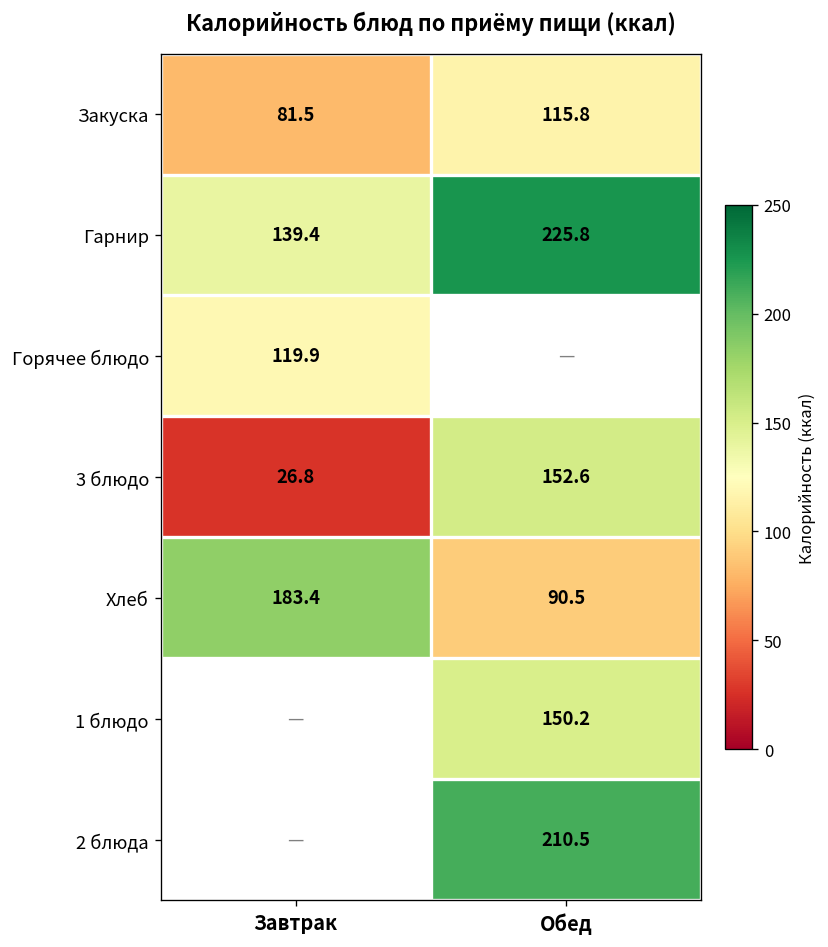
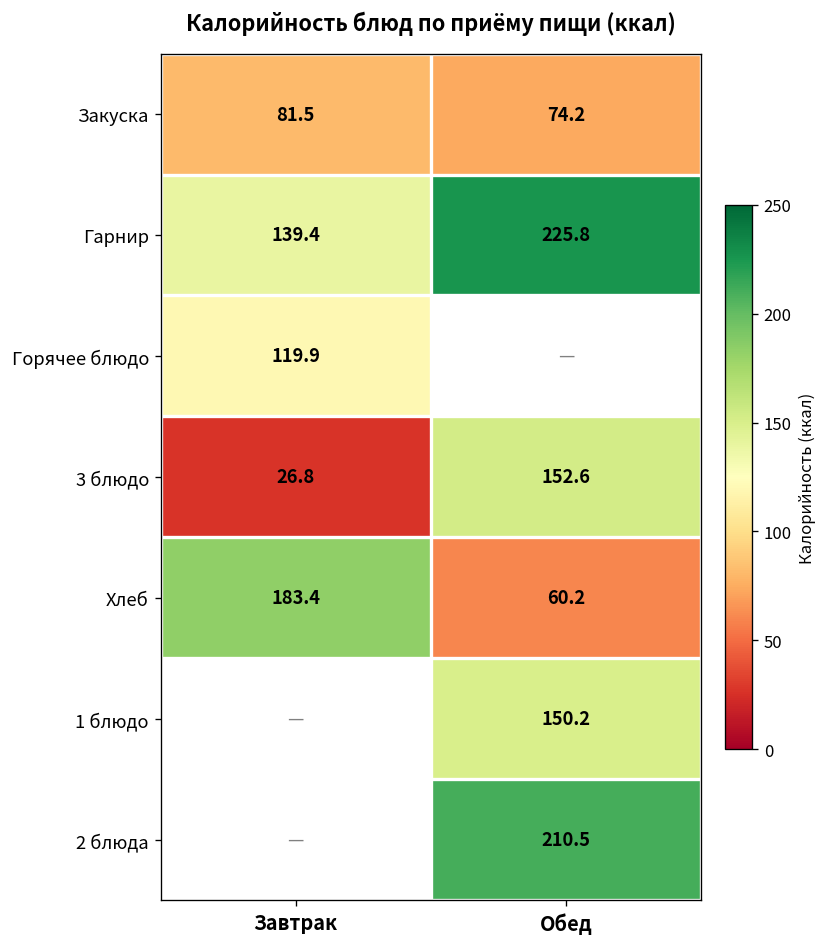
Закуска, Обед: 115.8 -> 74.2
Хлеб, Обед: 90.5 -> 60.2
